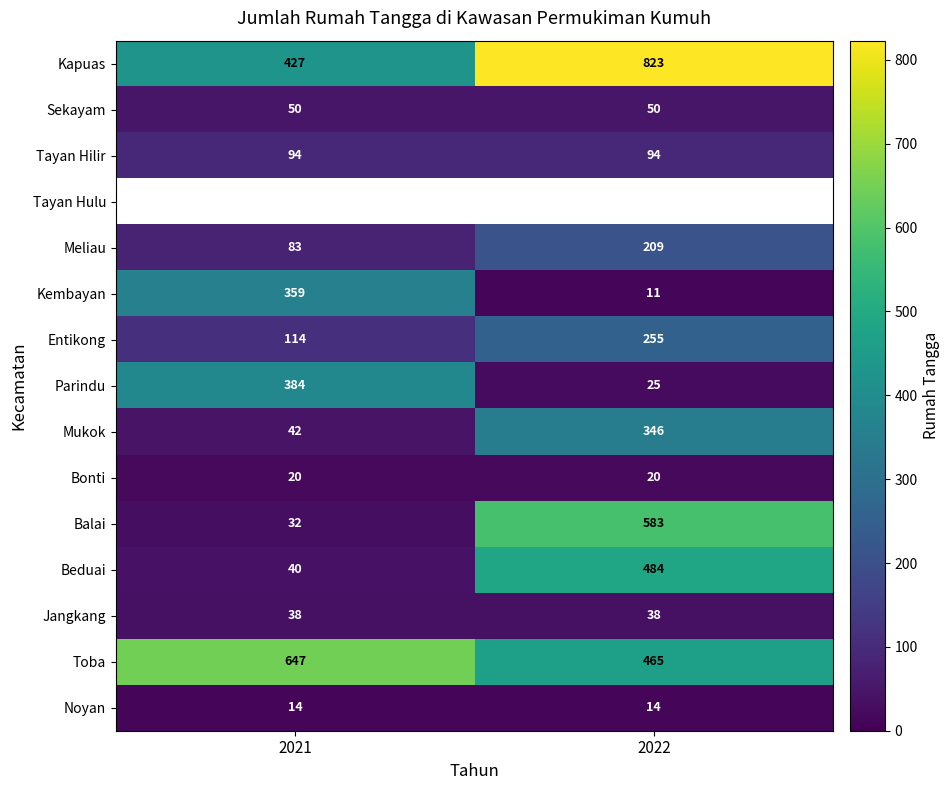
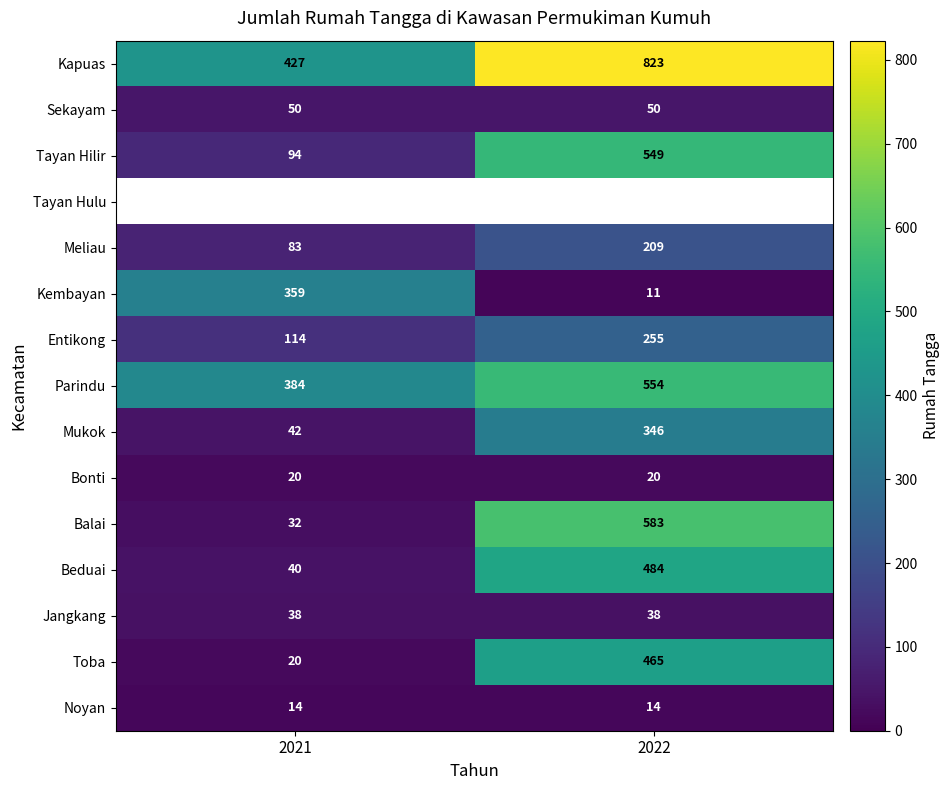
Tayan Hilir, 2022: 94 -> 549
Parindu, 2022: 25 -> 554
Toba, 2021: 647 -> 20
